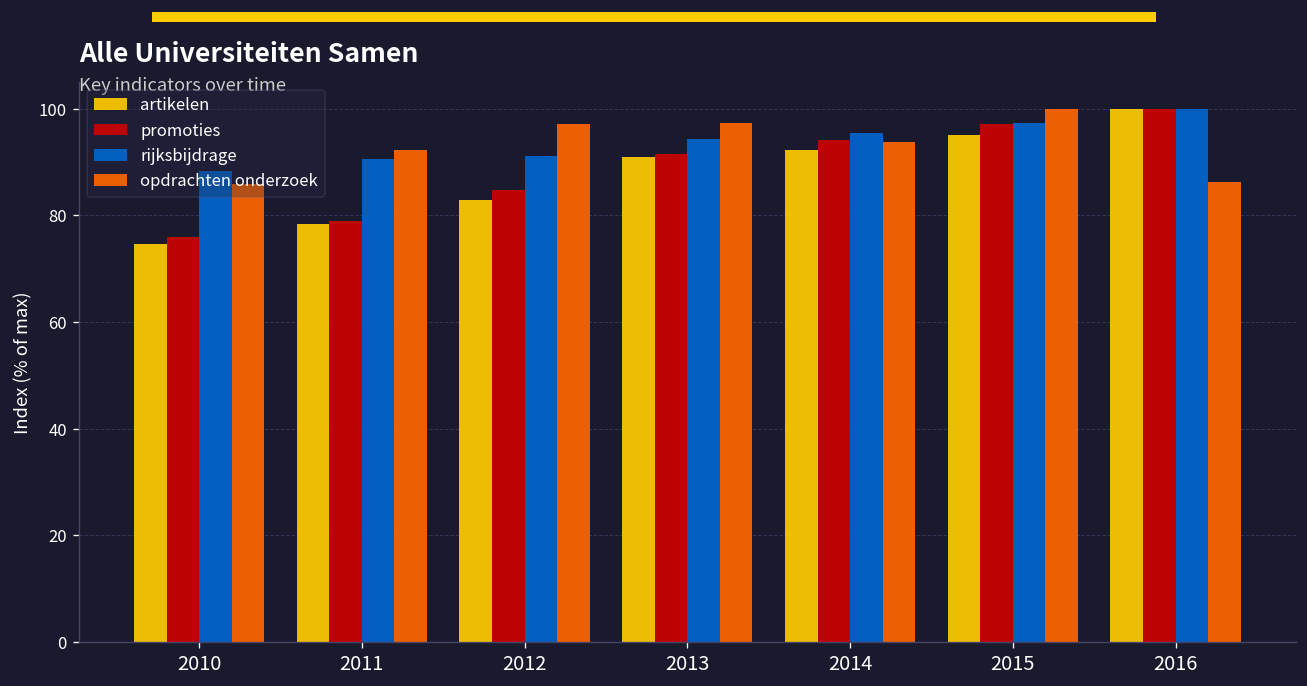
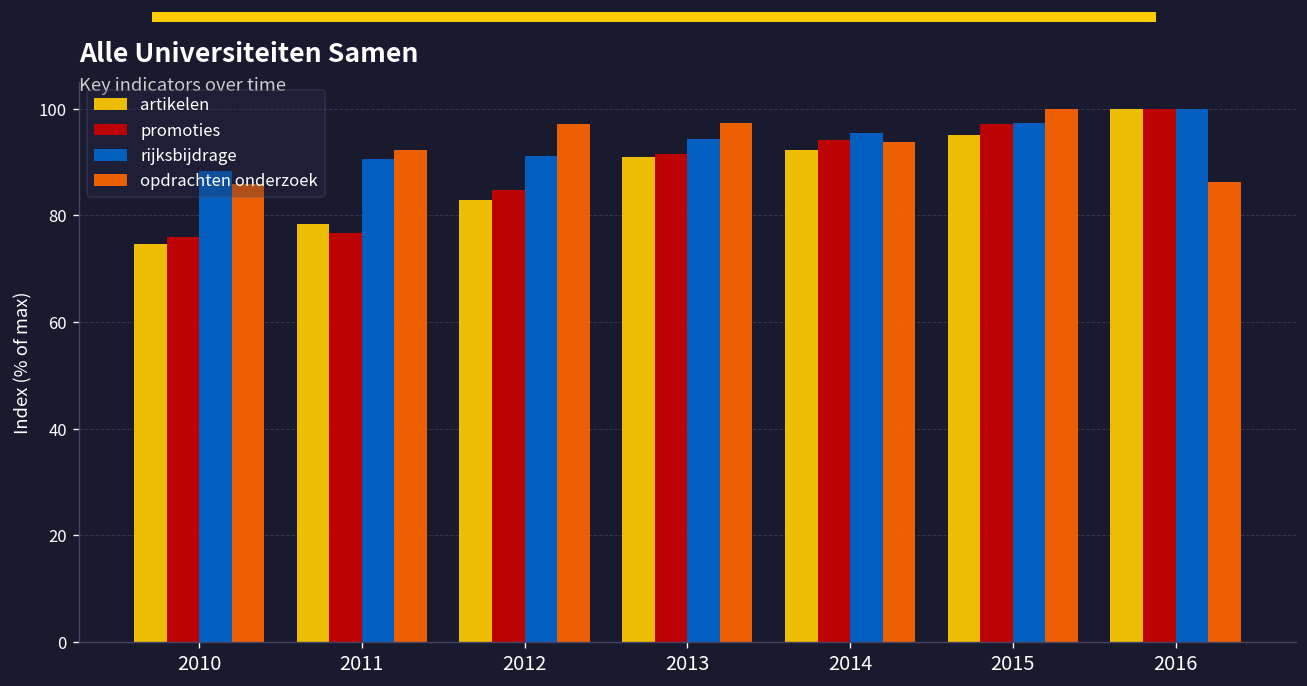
promoties, 2011: 79 -> 77
